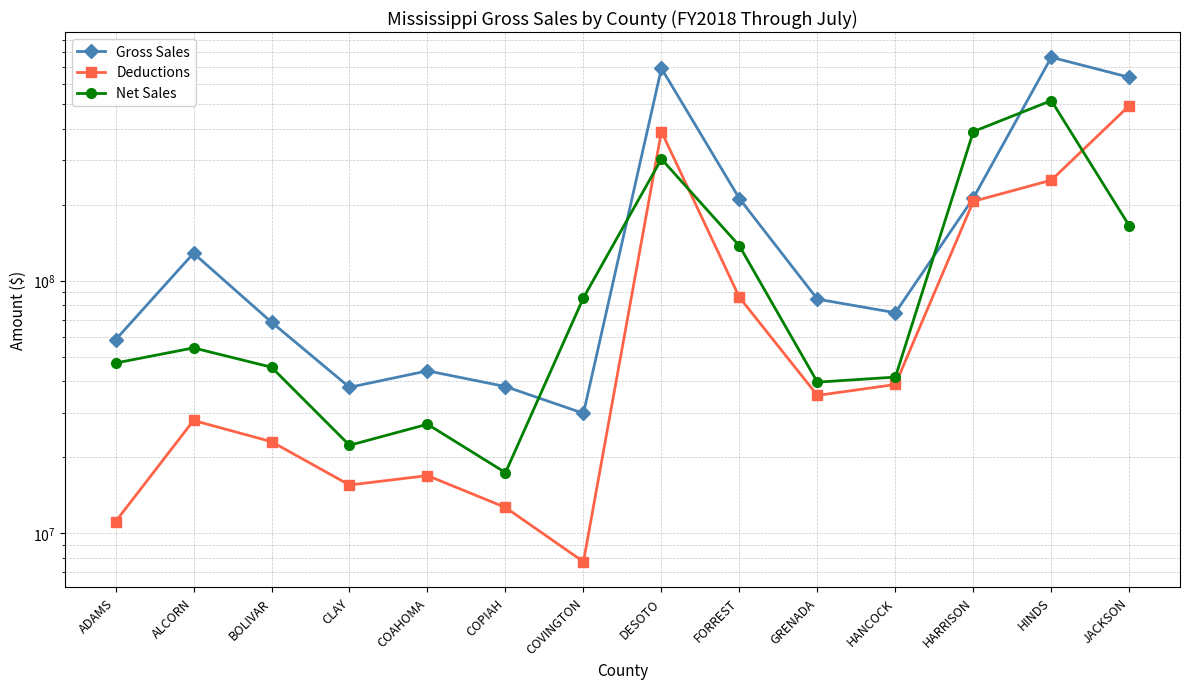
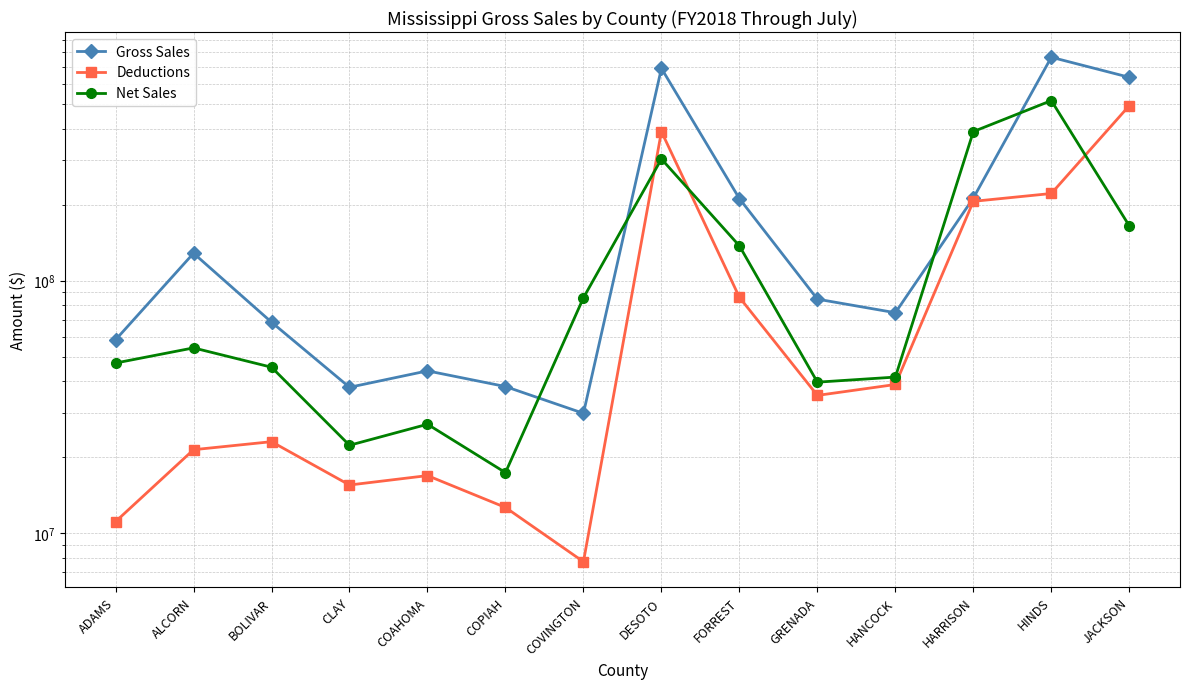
Deductions, ALCORN: 28000000 -> 21000000
Deductions, HINDS: 250000000 -> 220000000
